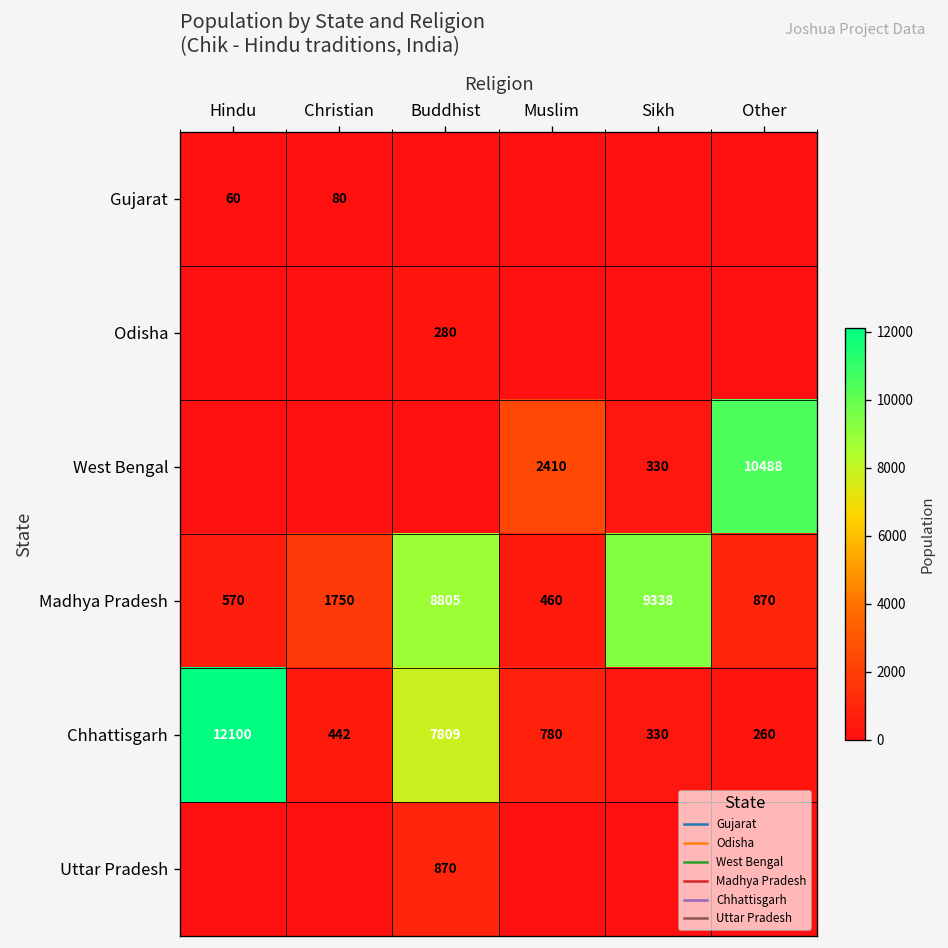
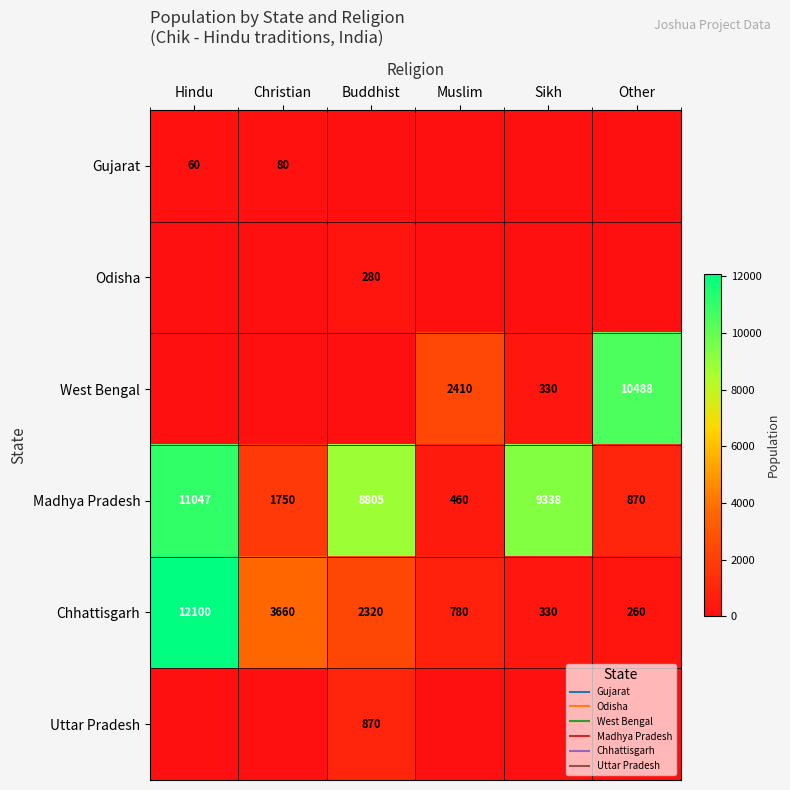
Madhya Pradesh, Hindu: 570 -> 11047
Chhattisgarh, Christian: 442 -> 3660
Chhattisgarh, Buddhist: 7809 -> 2320
